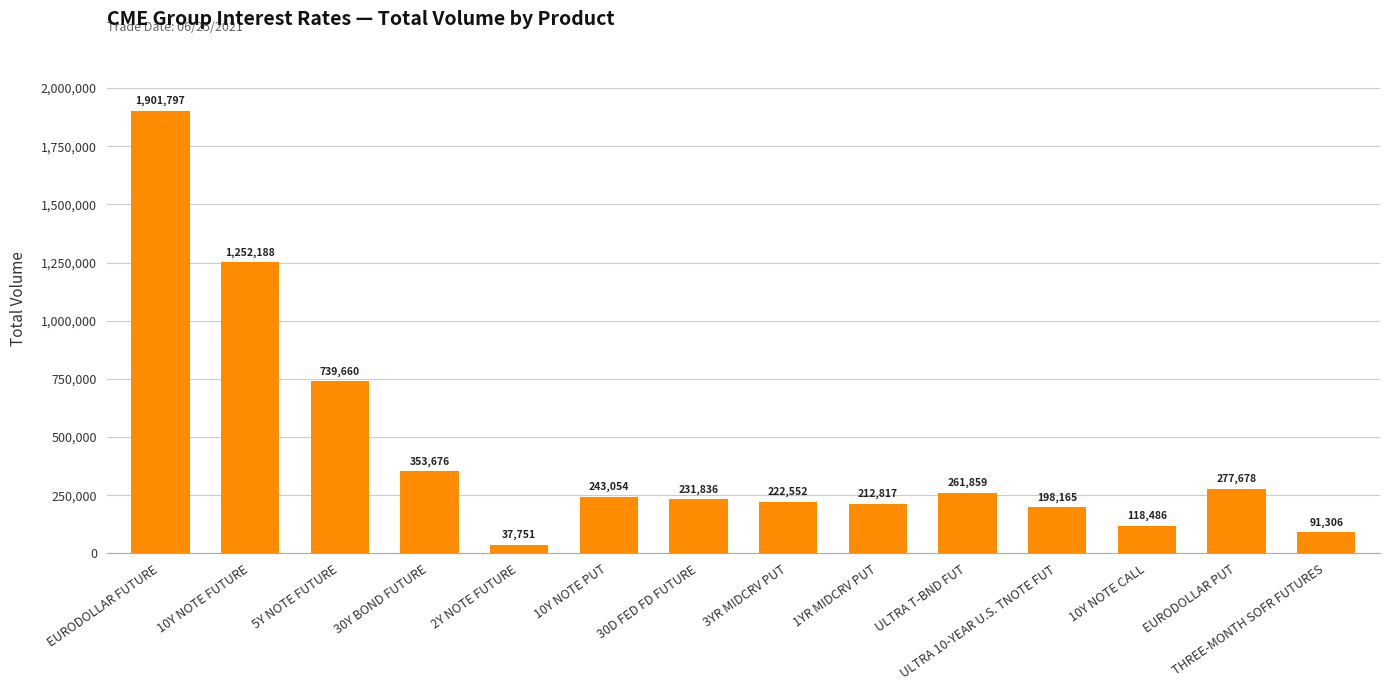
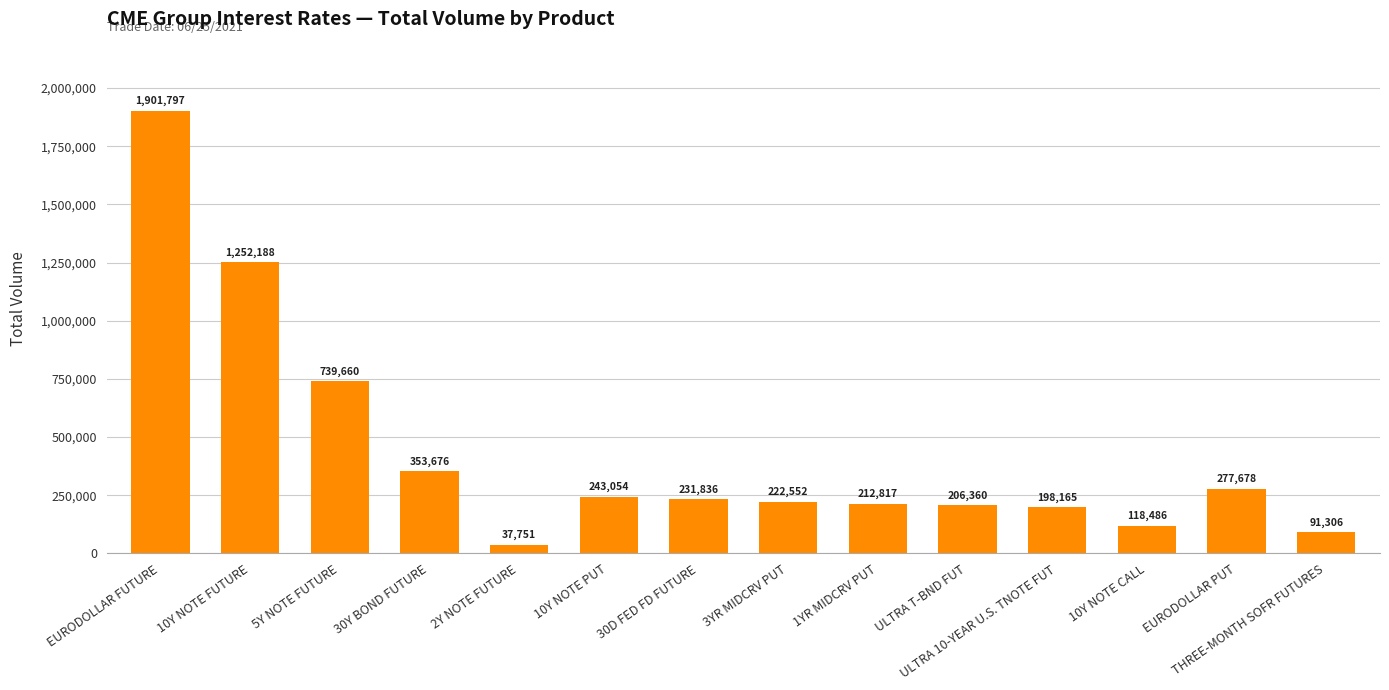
ULTRA T-BND FUT: 261,859 -> 206,360
